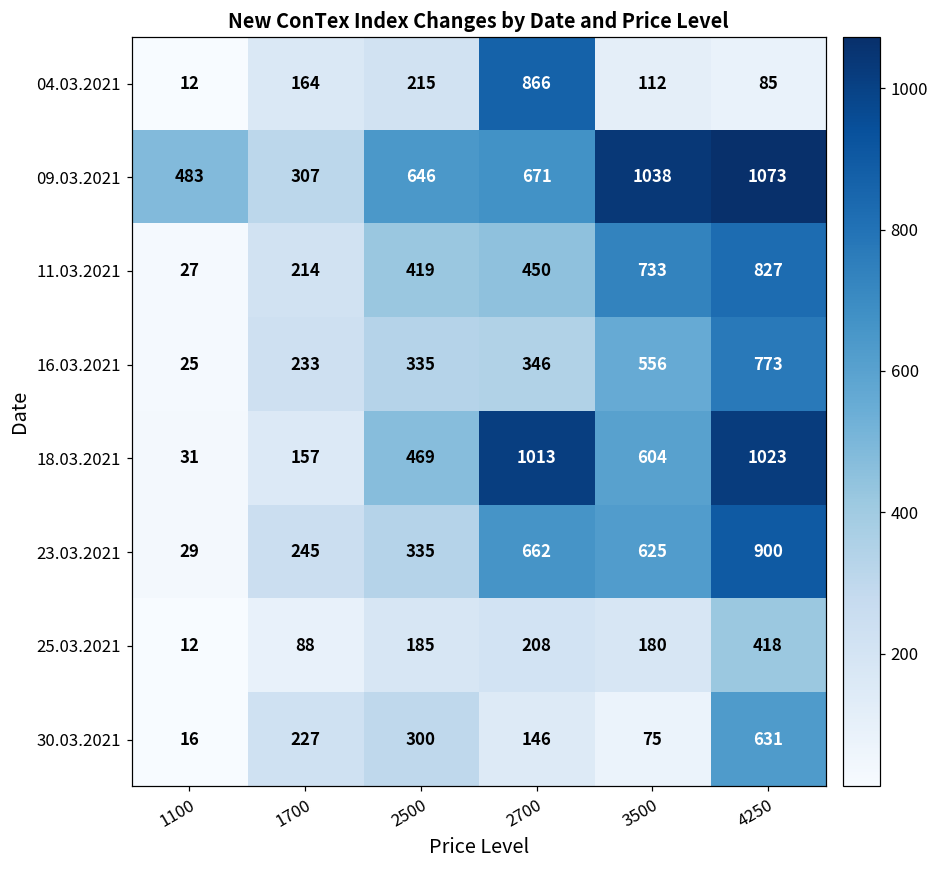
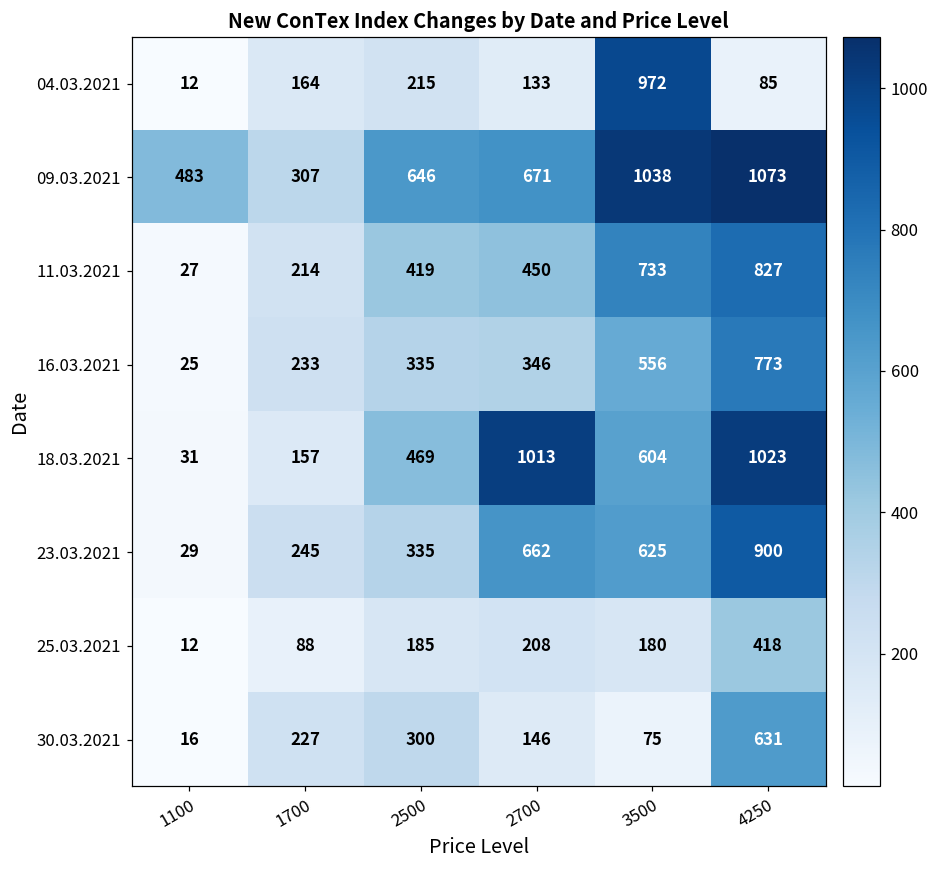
04.03.2021, 2700: 866 -> 133
04.03.2021, 3500: 112 -> 972
